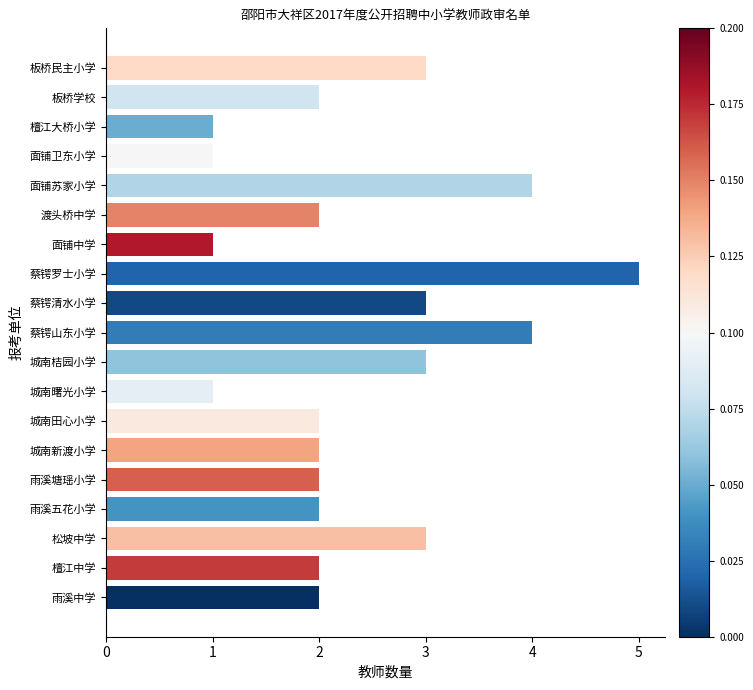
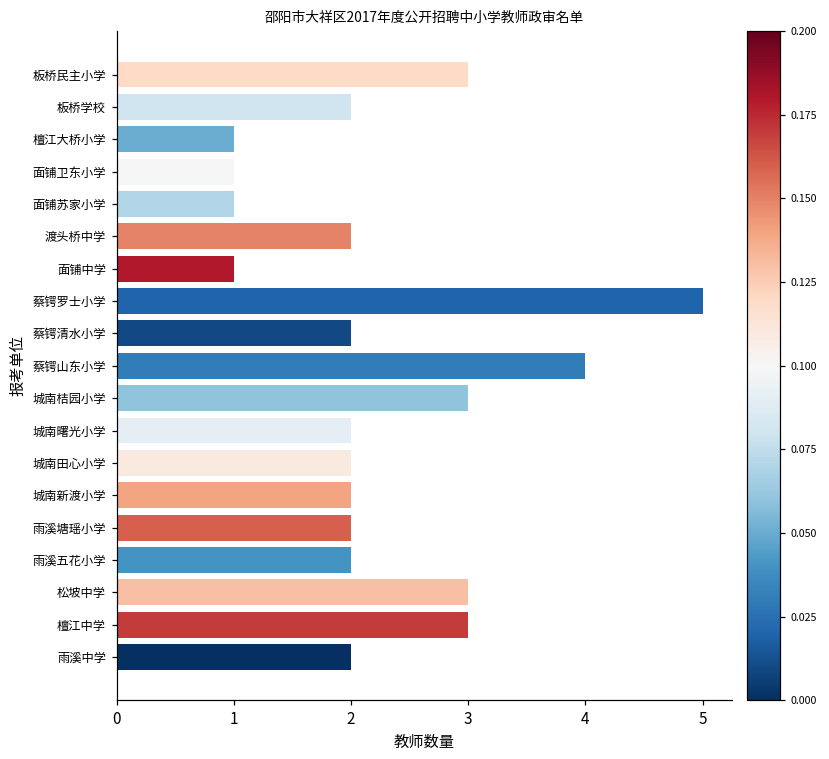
面铺苏家小学: 4 -> 1
蔡锷清水小学: 3 -> 2
城南曙光小学: 1 -> 2
檀江中学: 2 -> 3
